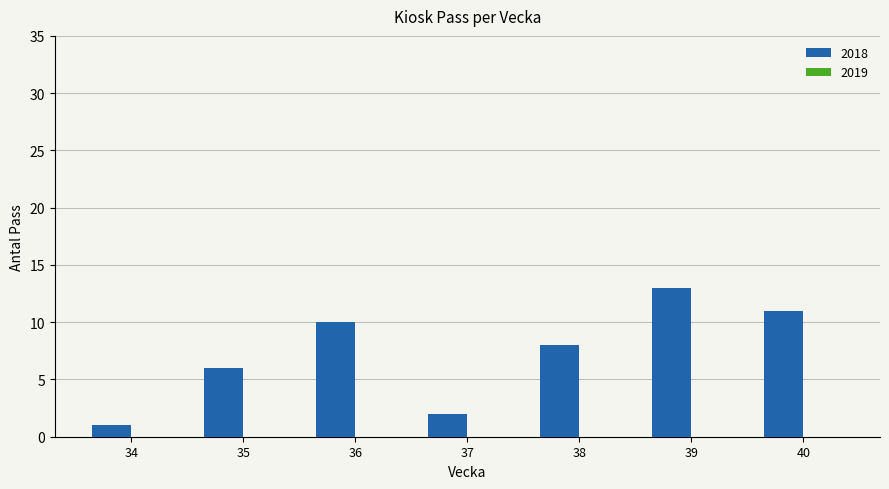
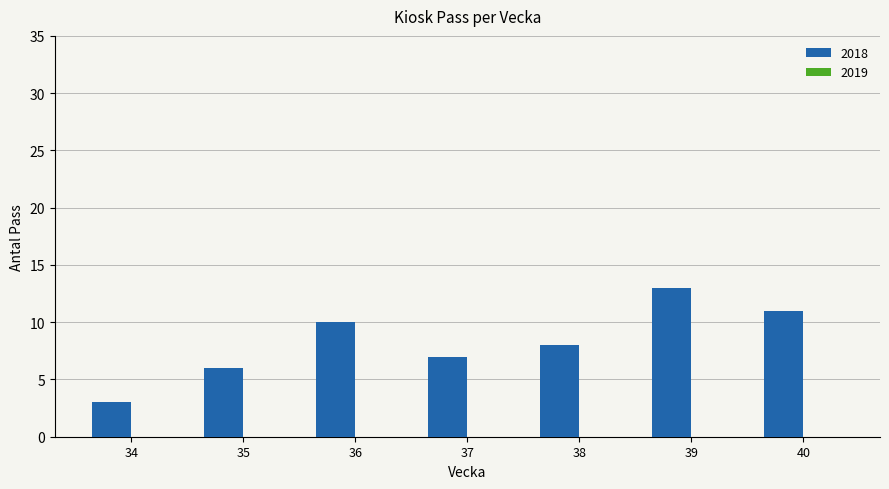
2018, 34: 1 -> 3
2018, 37: 2 -> 7
